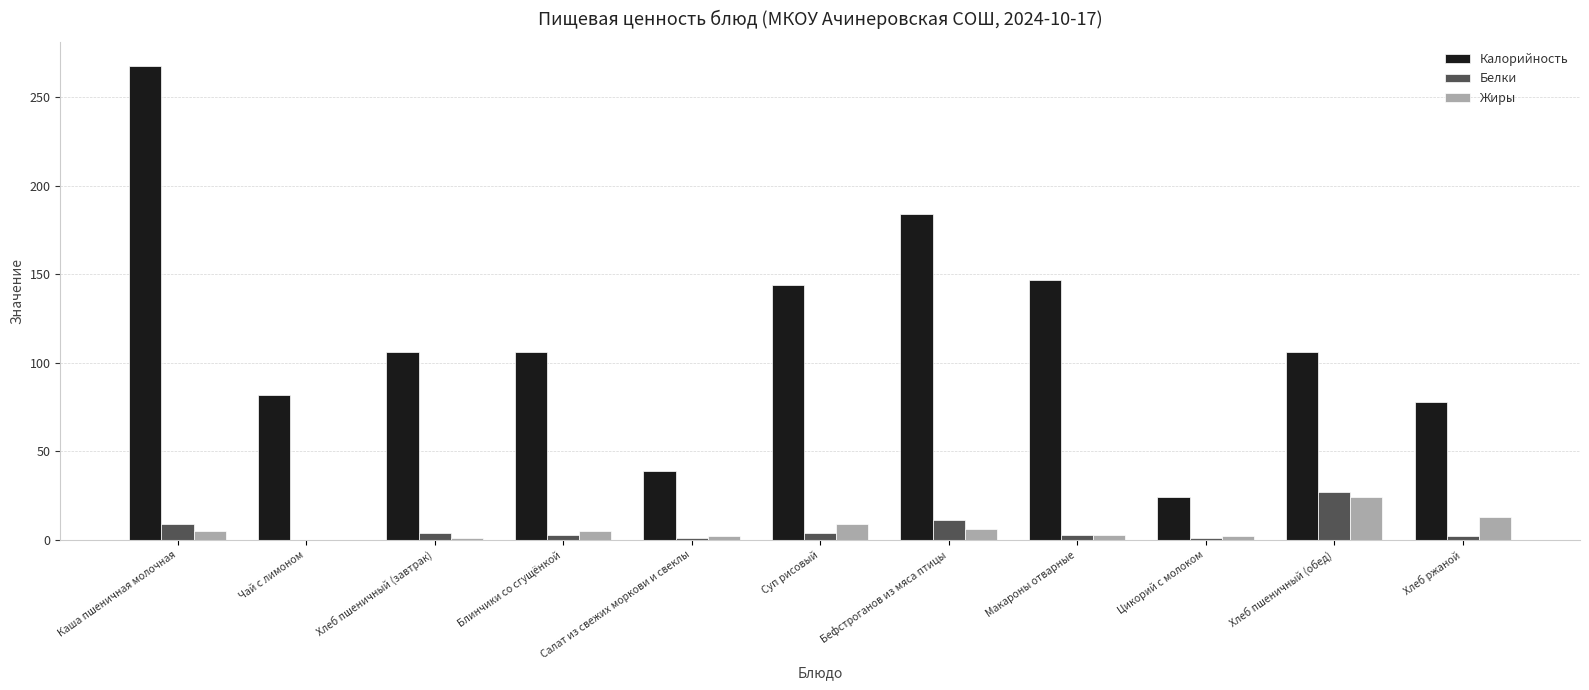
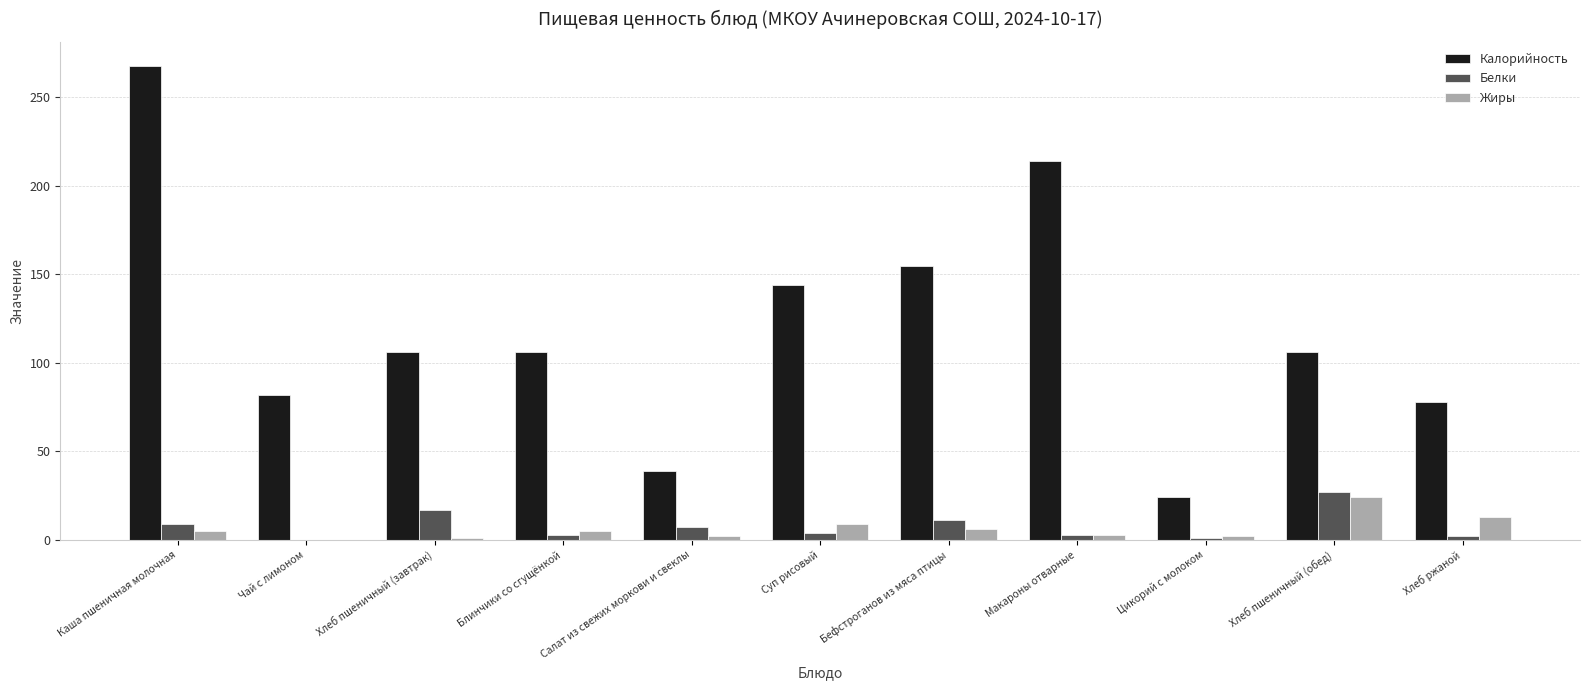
Белки, Хлеб пшеничный (завтрак): 4 -> 17
Белки, Салат из свежих моркови и свеклы: 1 -> 7
Калорийность, Бефстроганов из мяса птицы: 184 -> 155
Калорийность, Макароны отварные: 147 -> 214
